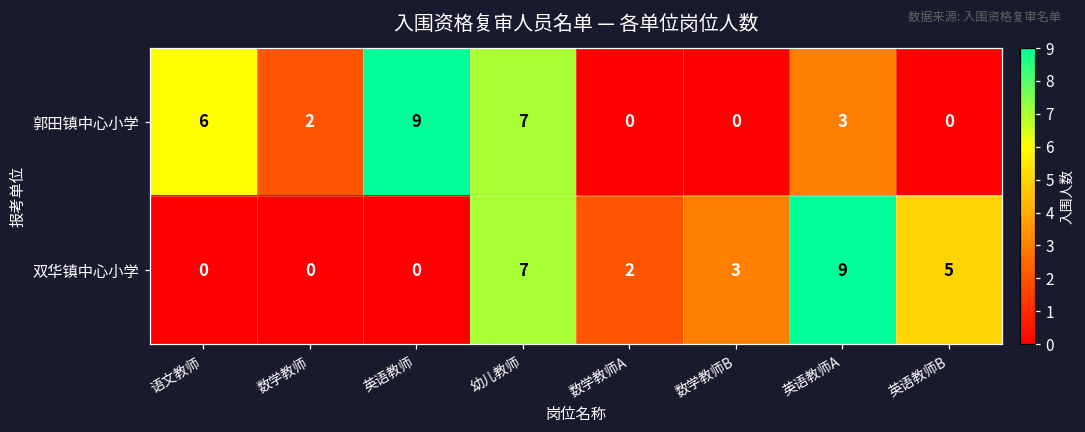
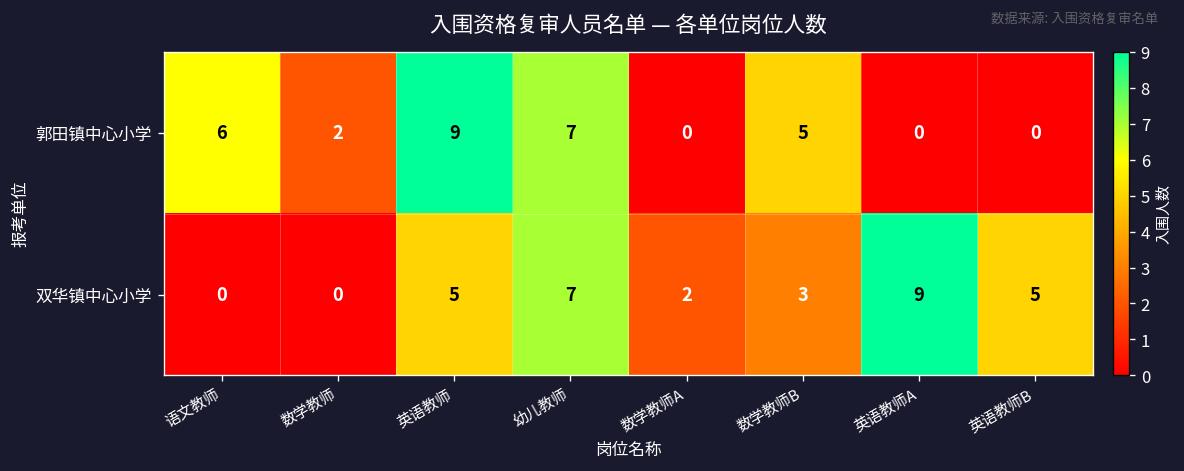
郭田镇中心小学, 数学教师B: 0 -> 5
郭田镇中心小学, 英语教师A: 3 -> 0
双华镇中心小学, 英语教师: 0 -> 5
